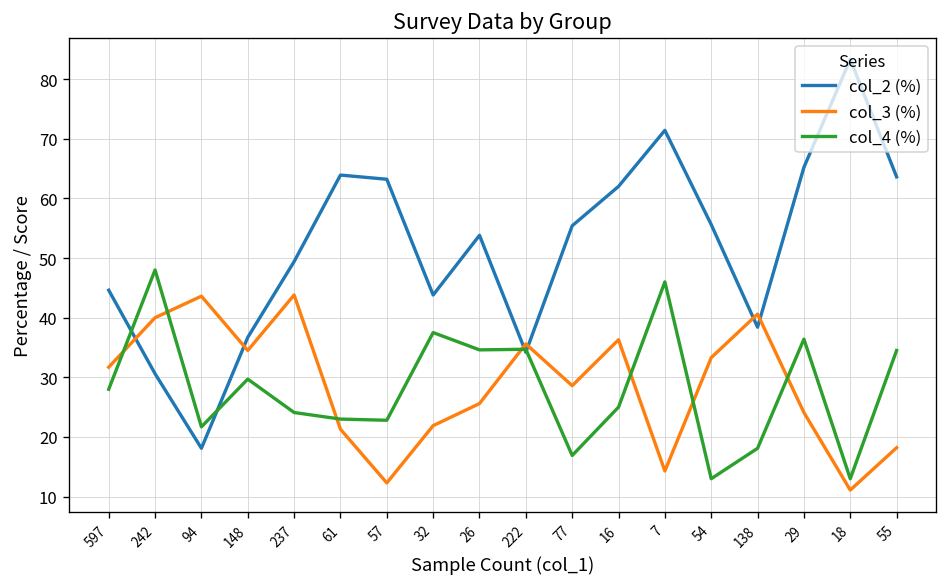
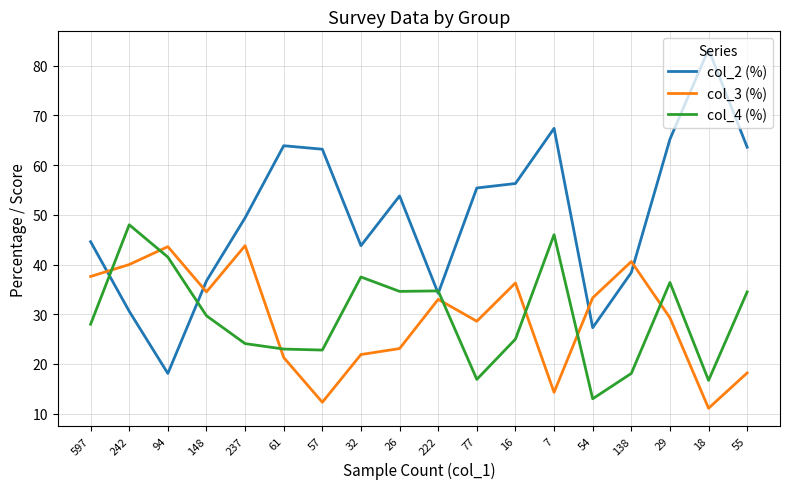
col_3 (%), 597: 32 -> 38
col_4 (%), 94: 22 -> 42
col_3 (%), 26: 26 -> 23
col_3 (%), 222: 36 -> 33
col_2 (%), 16: 62 -> 56
col_2 (%), 7: 71 -> 67
col_2 (%), 54: 56 -> 27
col_3 (%), 29: 24 -> 29
col_4 (%), 18: 13 -> 17
